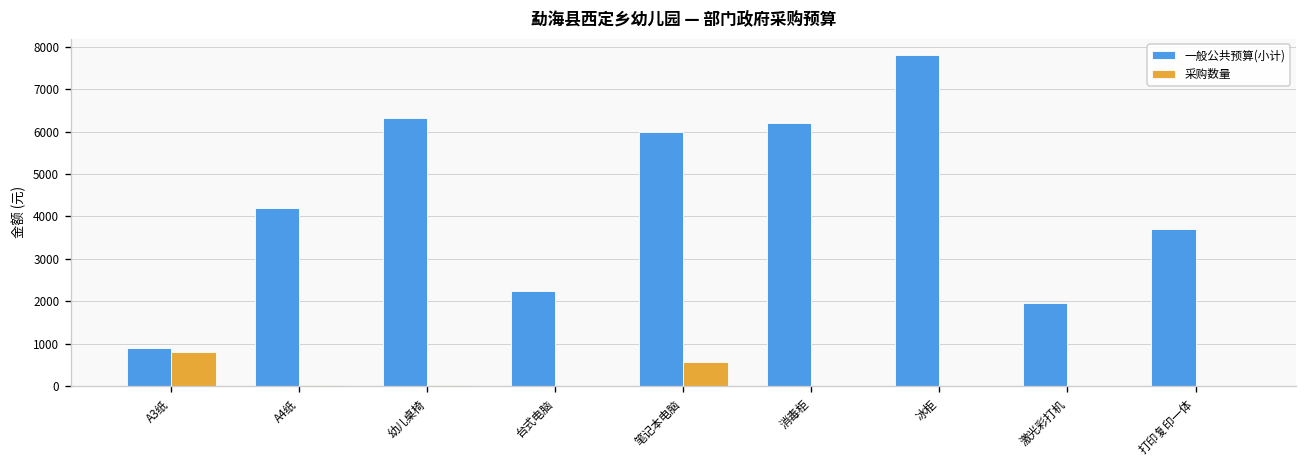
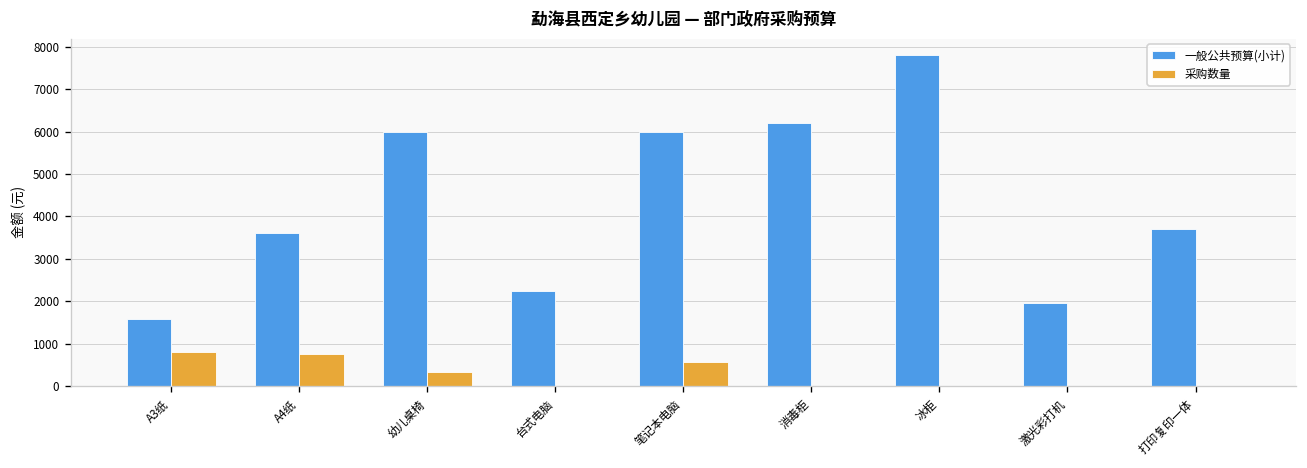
一般公共预算(小计), A3纸: 900 -> 1600
一般公共预算(小计), A4纸: 4200 -> 3600
采购数量, A4纸: 0 -> 800
一般公共预算(小计), 幼儿桌椅: 6300 -> 6000
采购数量, 幼儿桌椅: 0 -> 300
